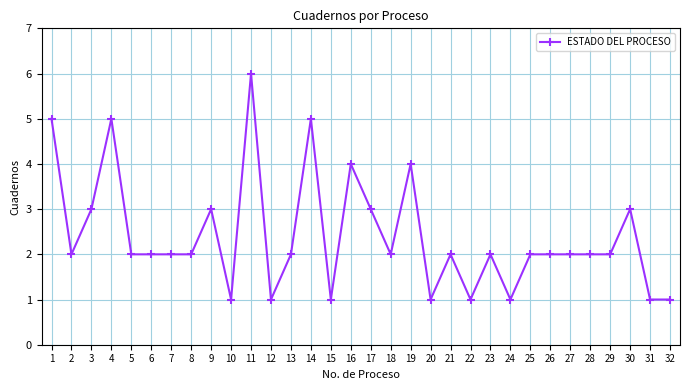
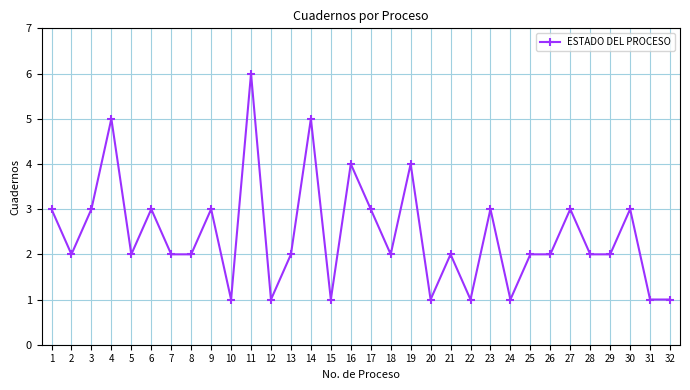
1: 5 -> 3
6: 2 -> 3
23: 2 -> 3
27: 2 -> 3
